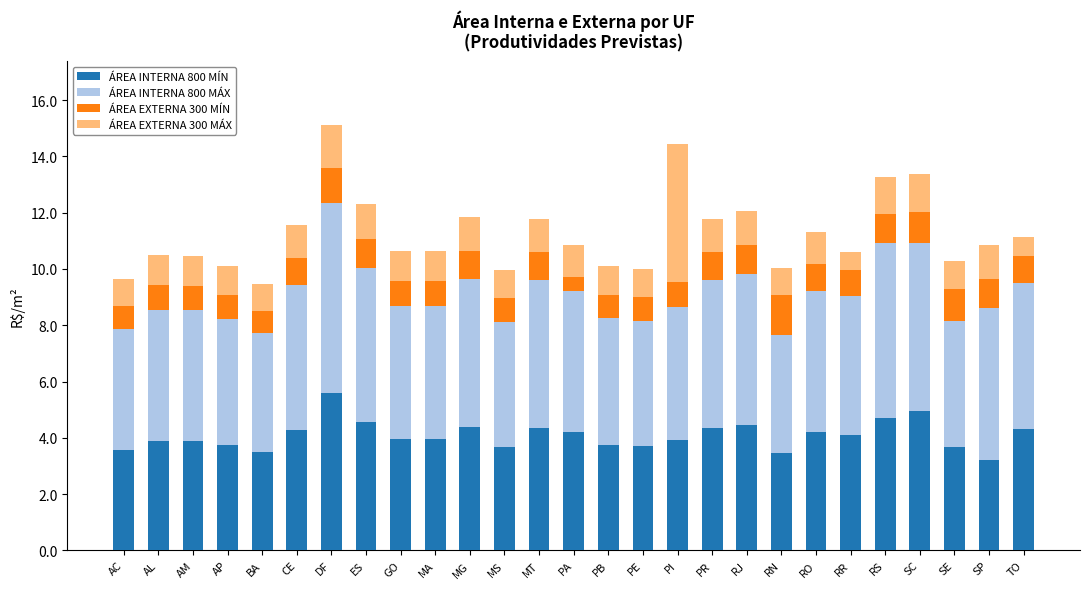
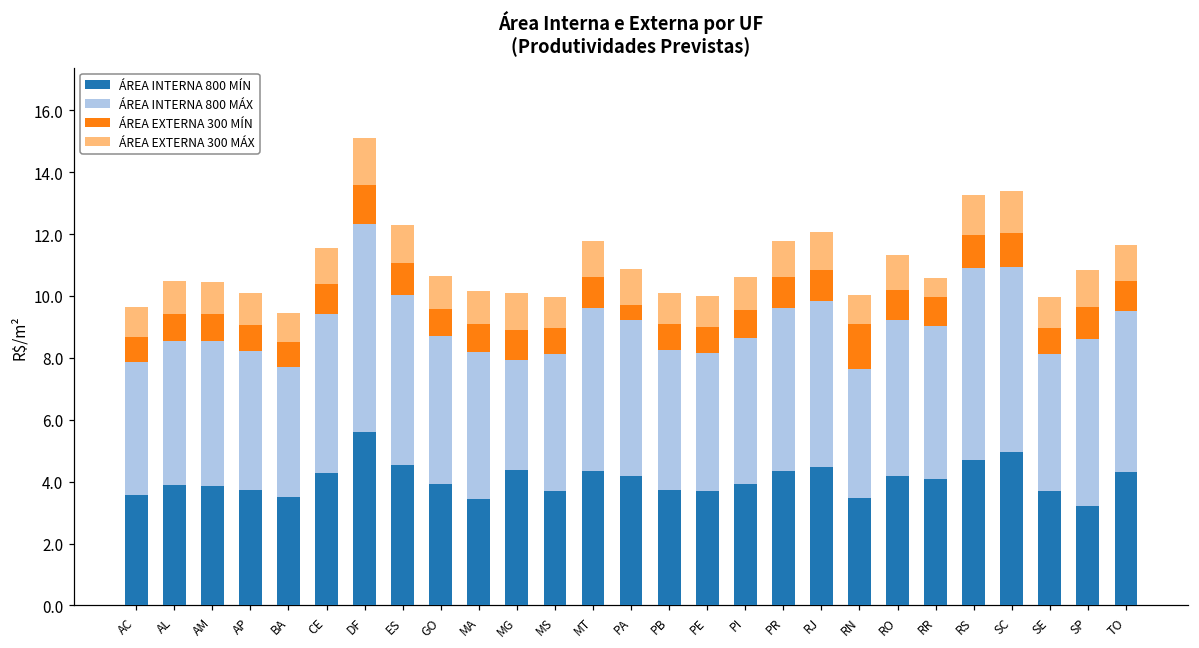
ÁREA INTERNA 800 MÍN, MA: 3.9 -> 3.5
ÁREA INTERNA 800 MÁX, MG: 5.3 -> 3.5
ÁREA EXTERNA 300 MÁX, PI: 4.9 -> 1.1
ÁREA EXTERNA 300 MÍN, SE: 1.1 -> 0.8
ÁREA EXTERNA 300 MÁX, TO: 0.7 -> 1.2
